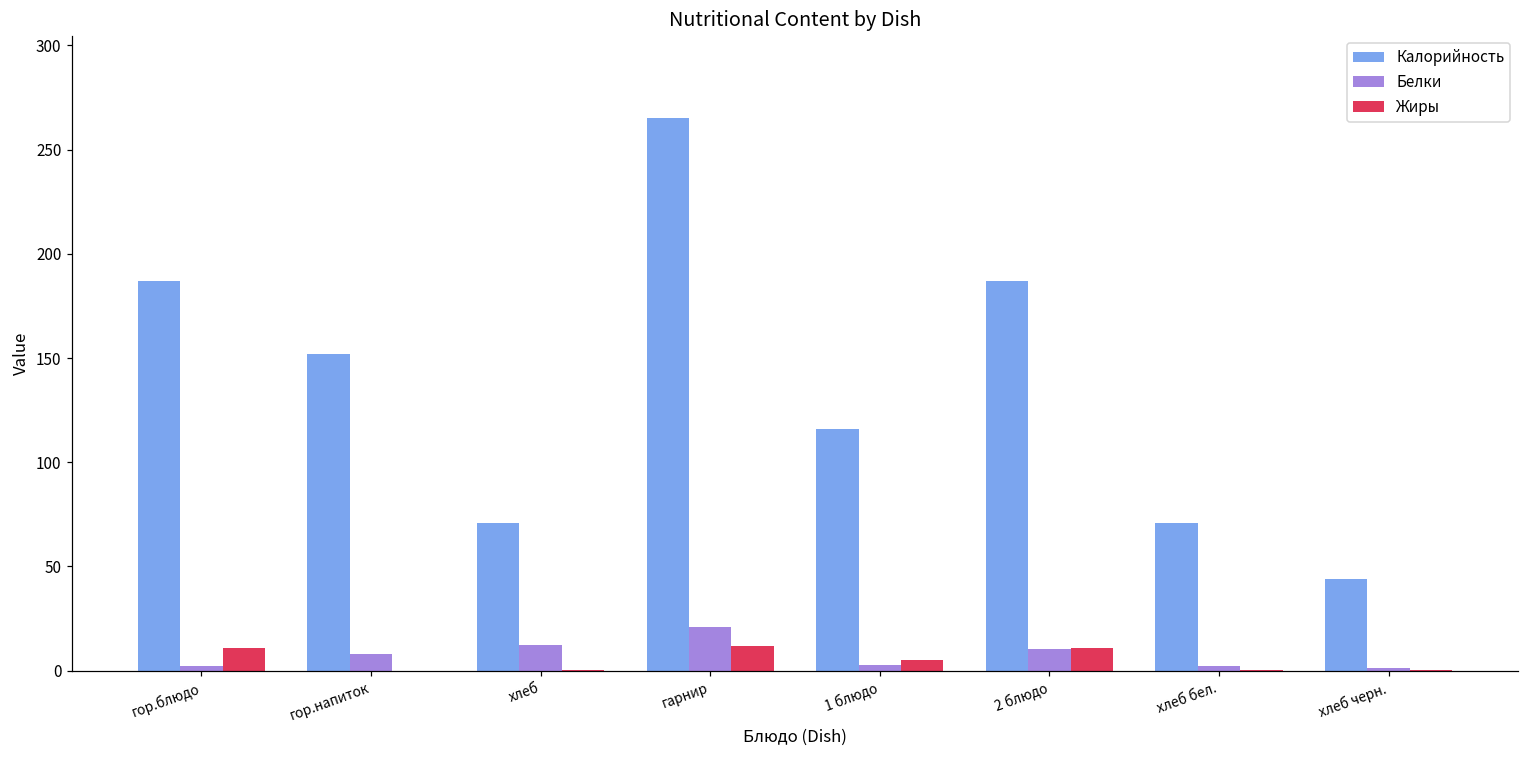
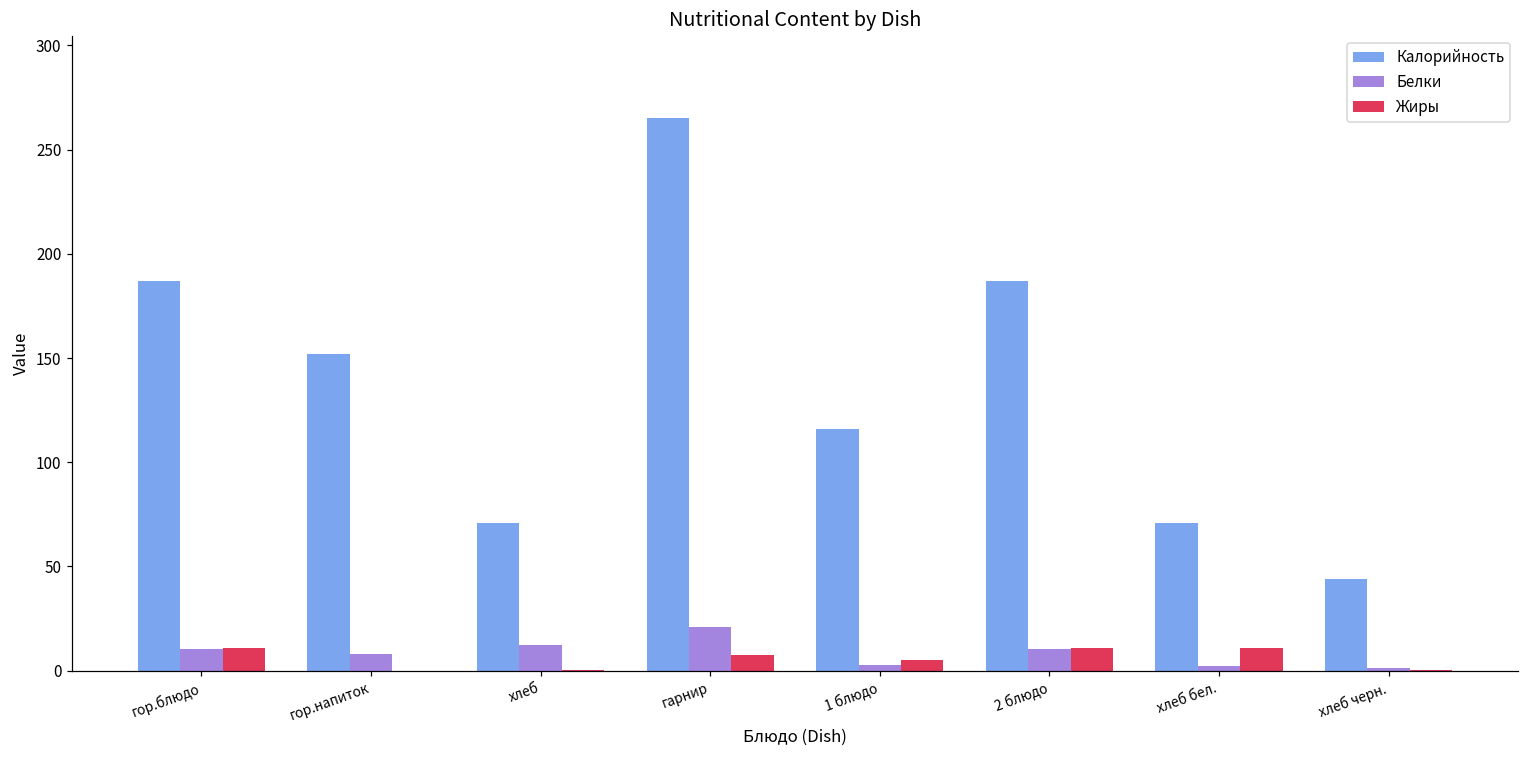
Белки, гор.блюдо: 2 -> 11
Жиры, гарнир: 12 -> 7
Жиры, хлеб бел.: 0 -> 11
